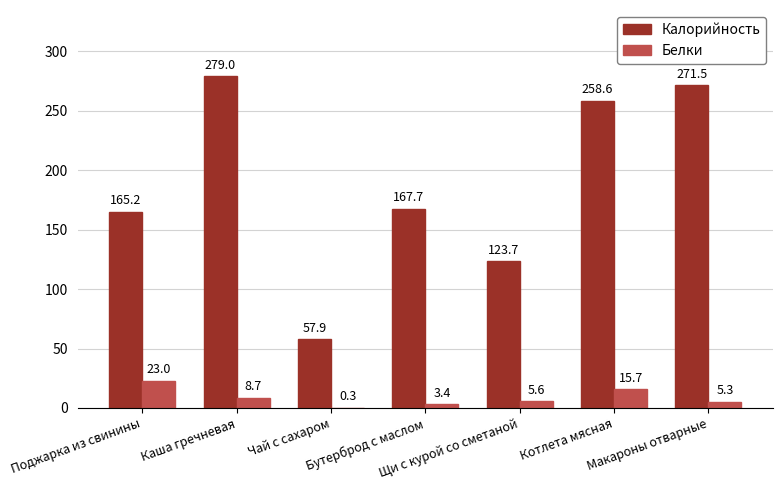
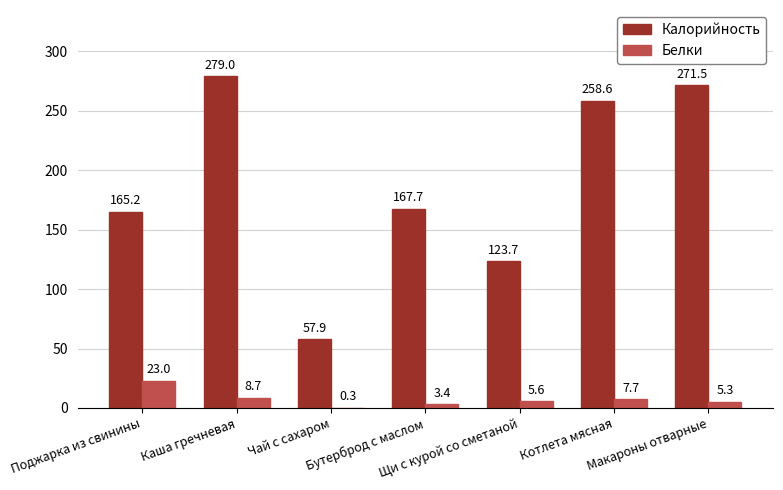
Белки, Котлета мясная: 15.7 -> 7.7
